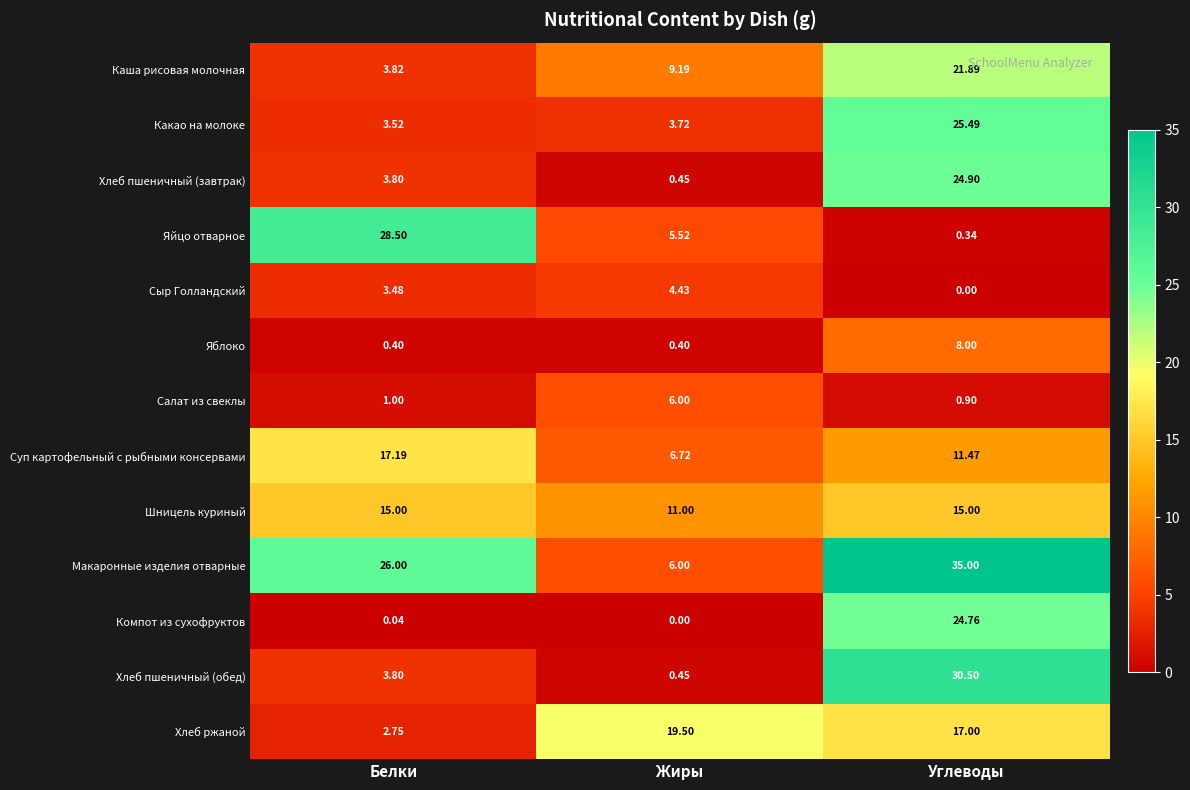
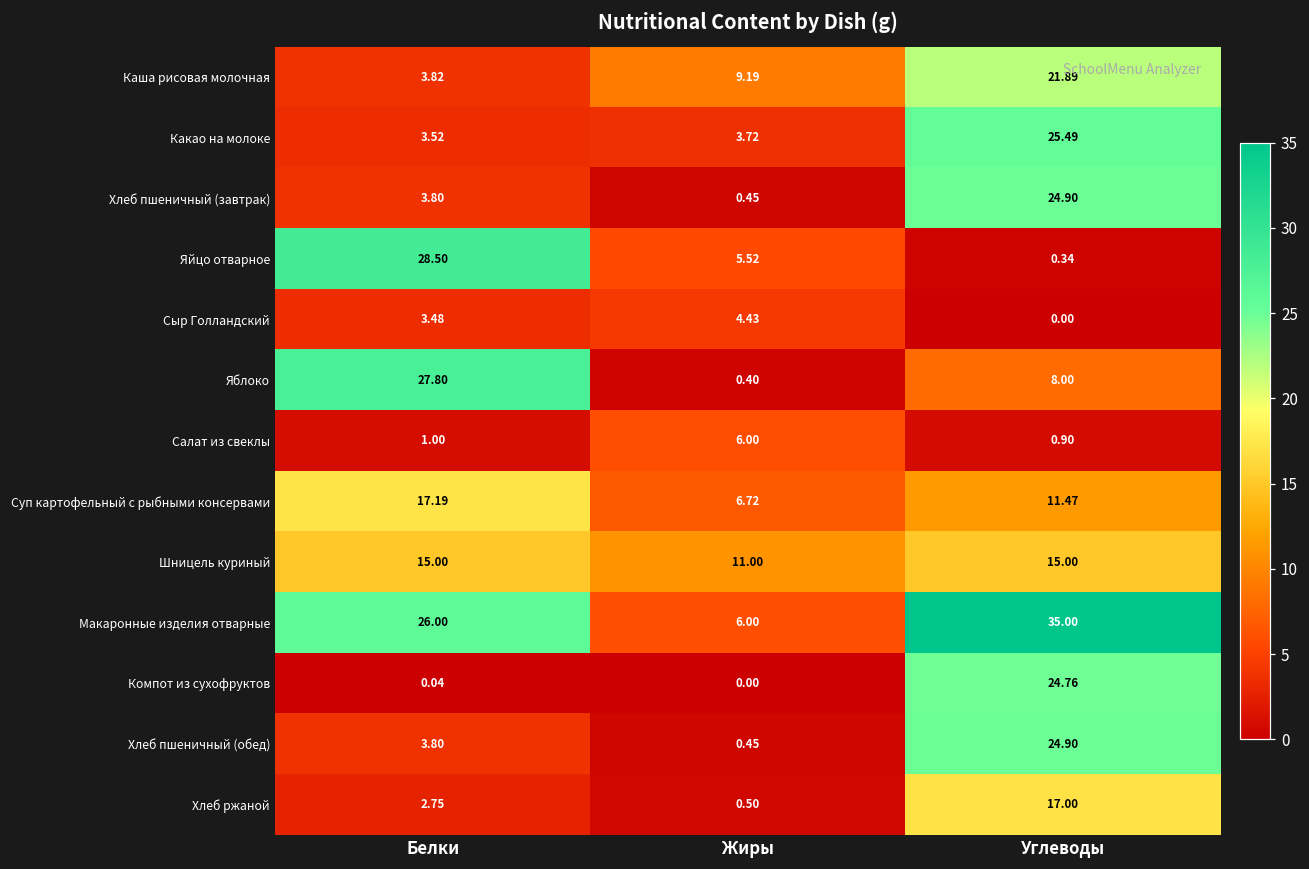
Яблоко, Белки: 0.40 -> 27.80
Хлеб пшеничный (обед), Углеводы: 30.50 -> 24.90
Хлеб ржаной, Жиры: 19.50 -> 0.50
